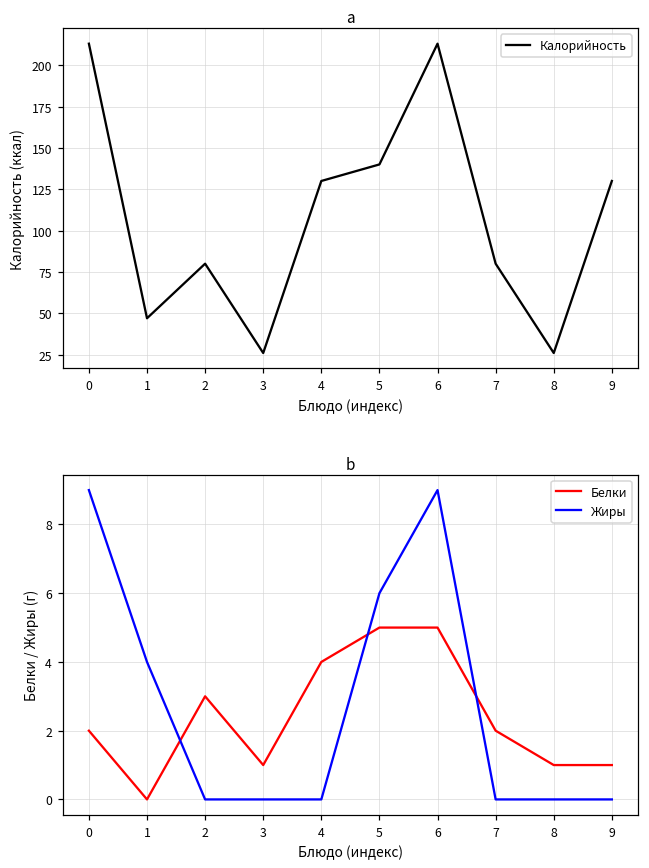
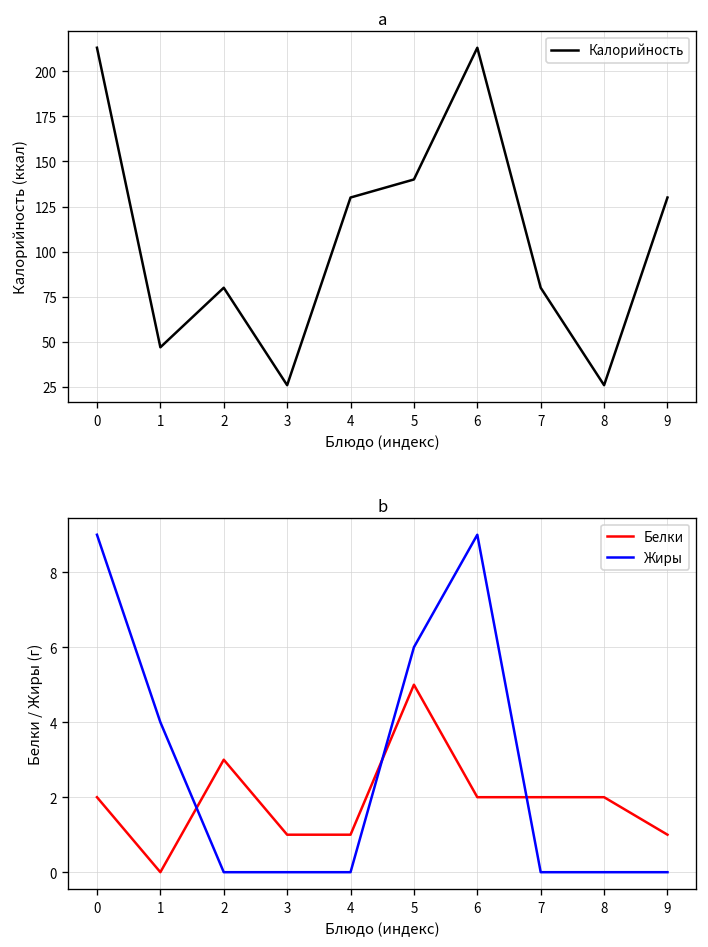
b, Белки, 4: 4 -> 1
b, Белки, 6: 5 -> 2
b, Белки, 8: 1 -> 2
